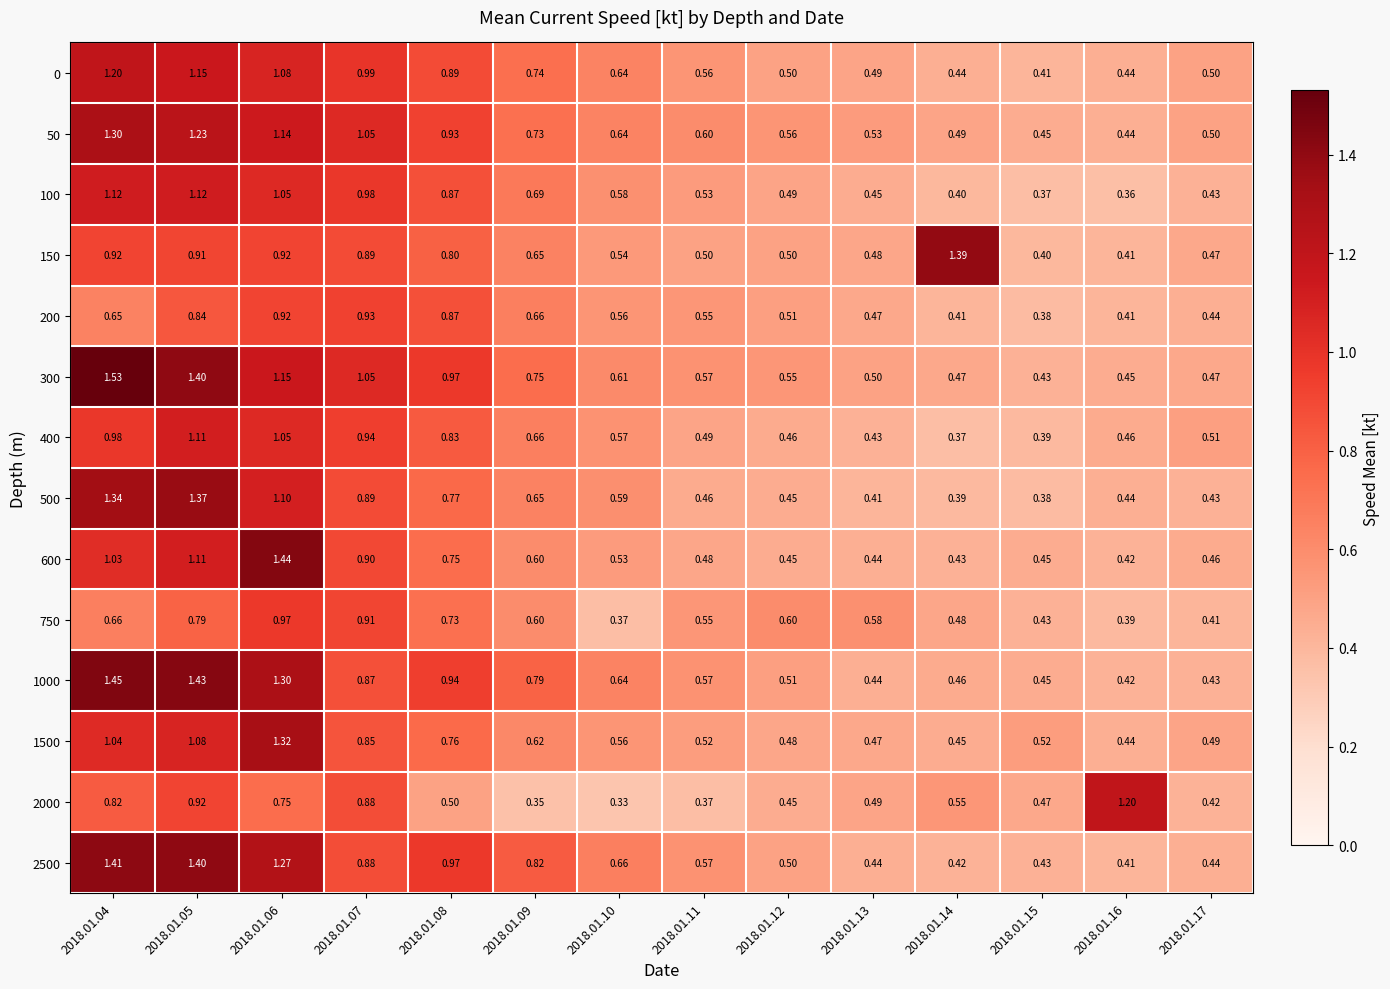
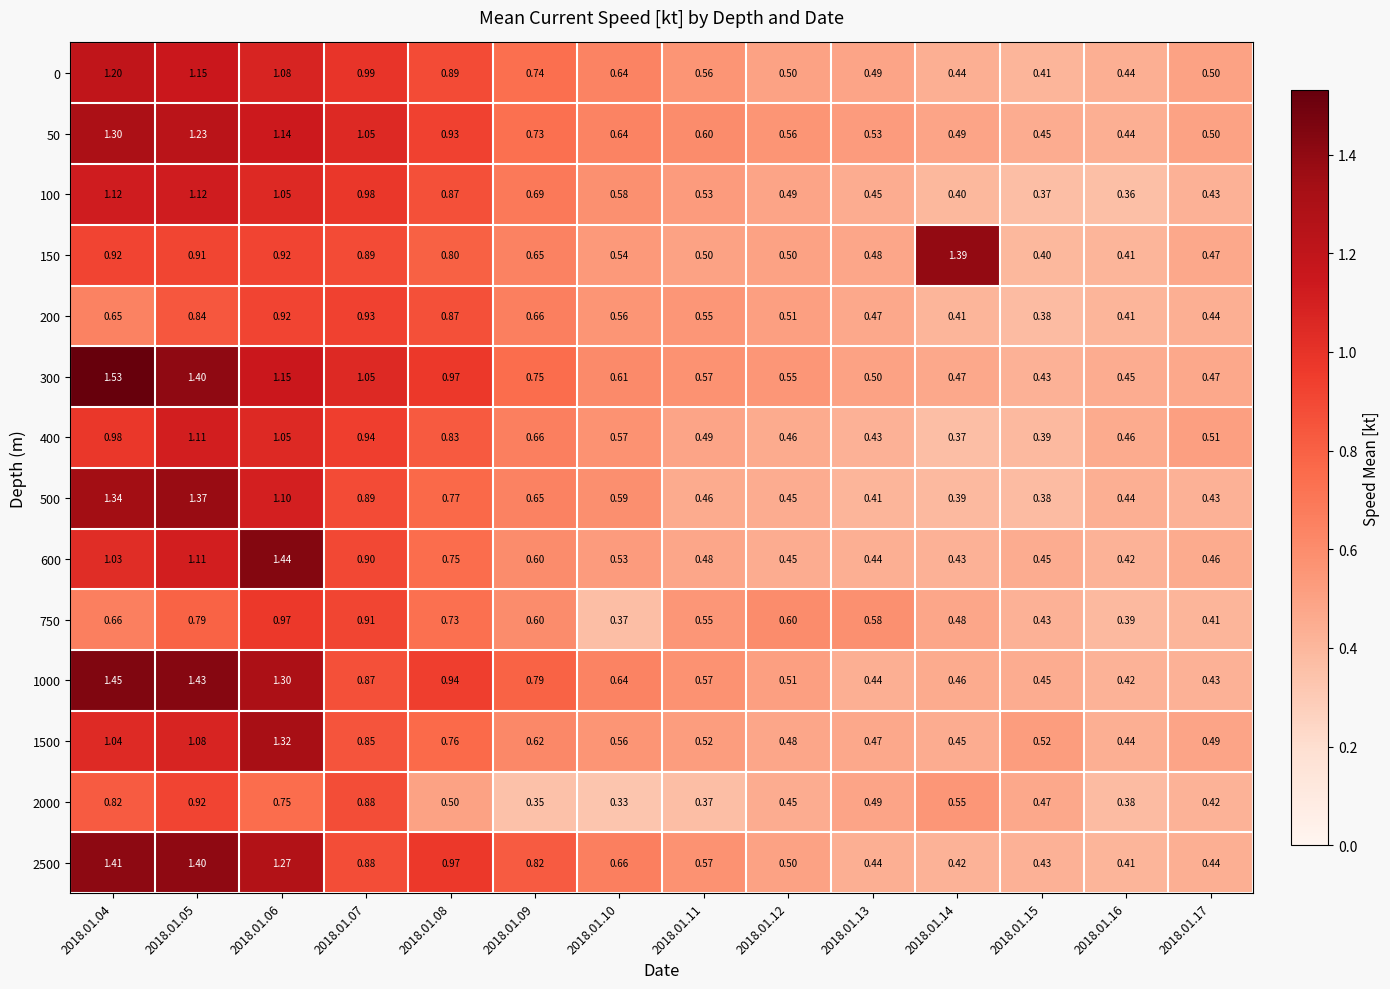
2000, 2018.01.16: 1.20 -> 0.38
